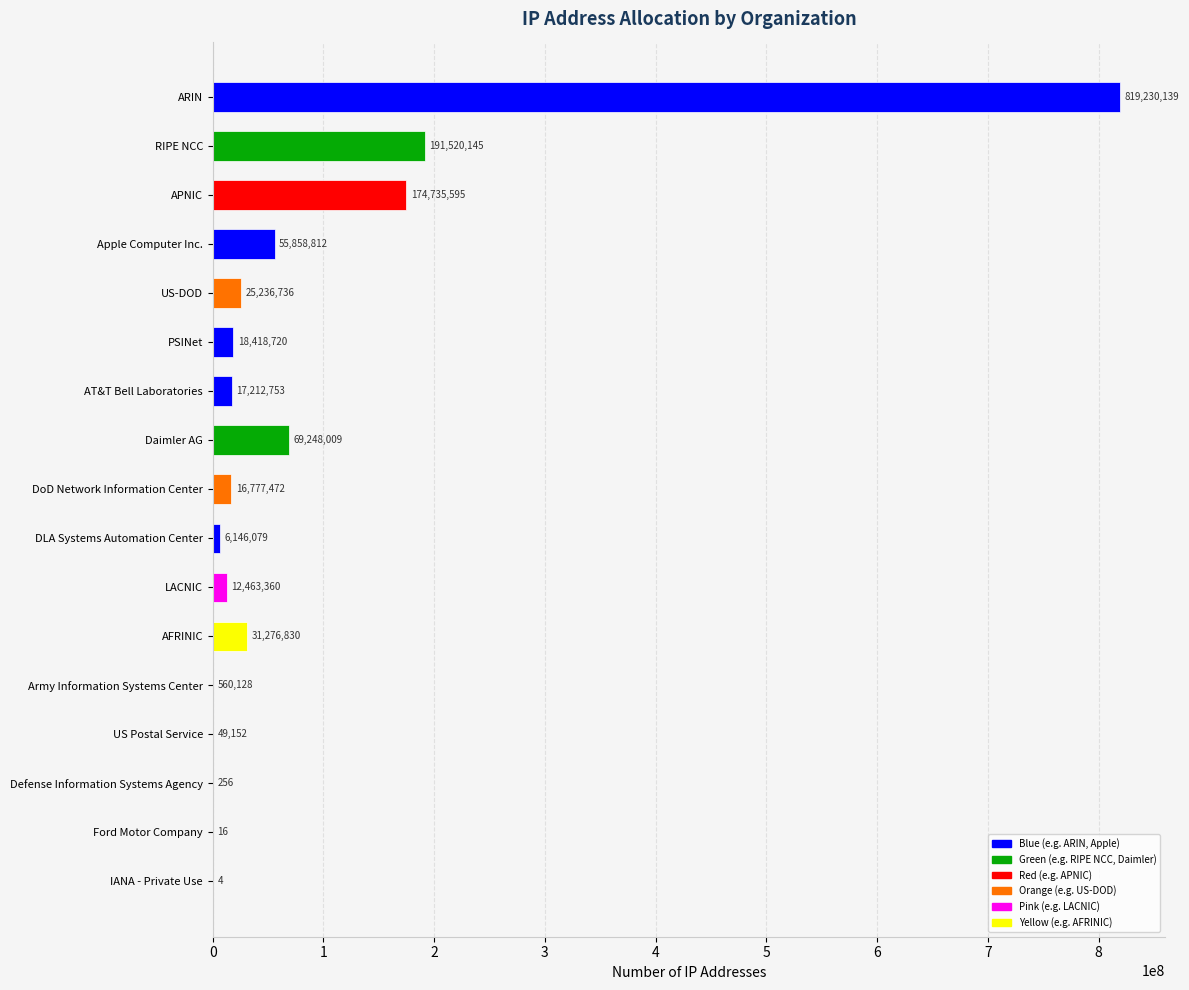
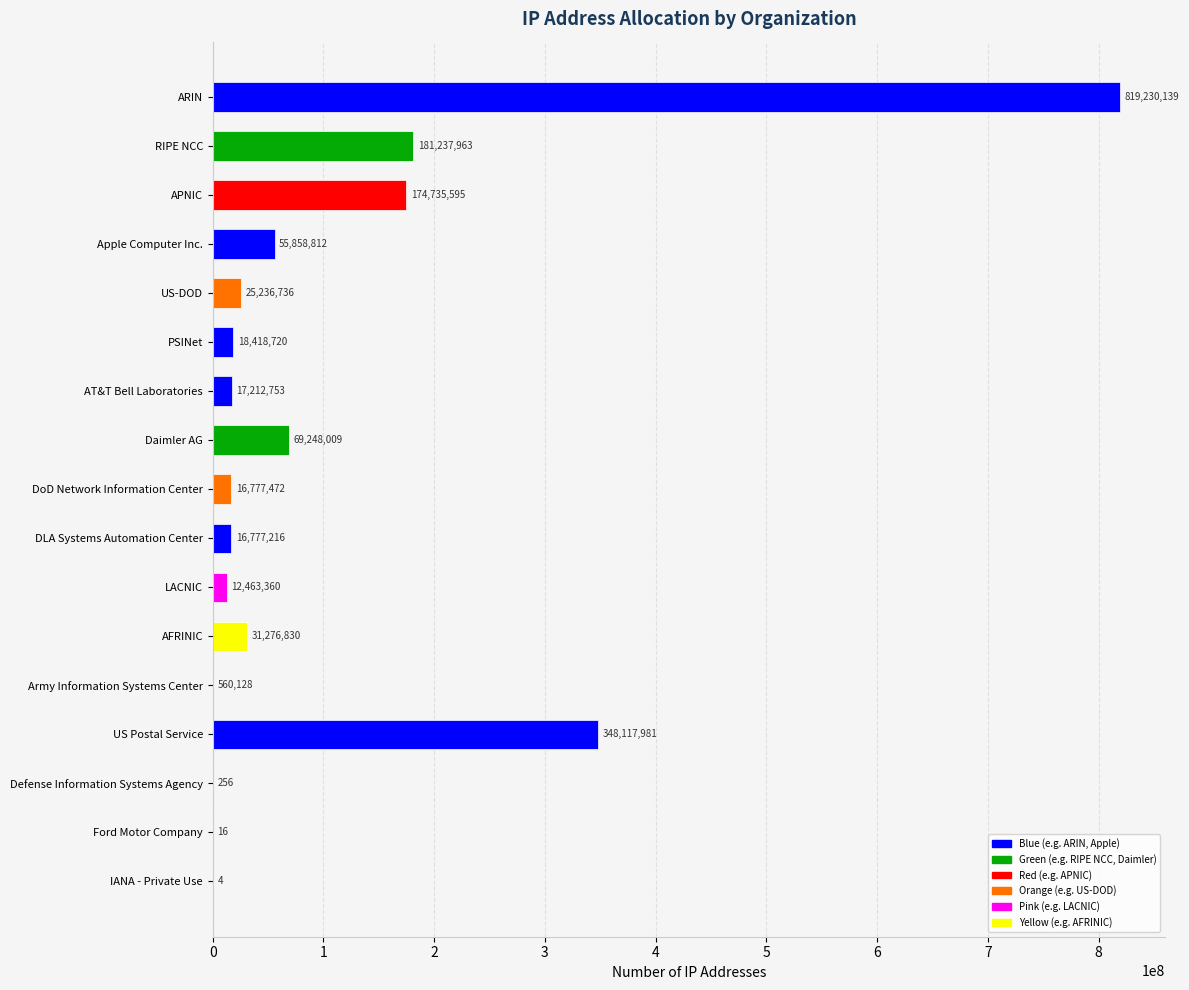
RIPE NCC: 191,520,145 -> 181,237,963
DLA Systems Automation Center: 6,146,079 -> 16,777,216
US Postal Service: 49,152 -> 348,117,981
